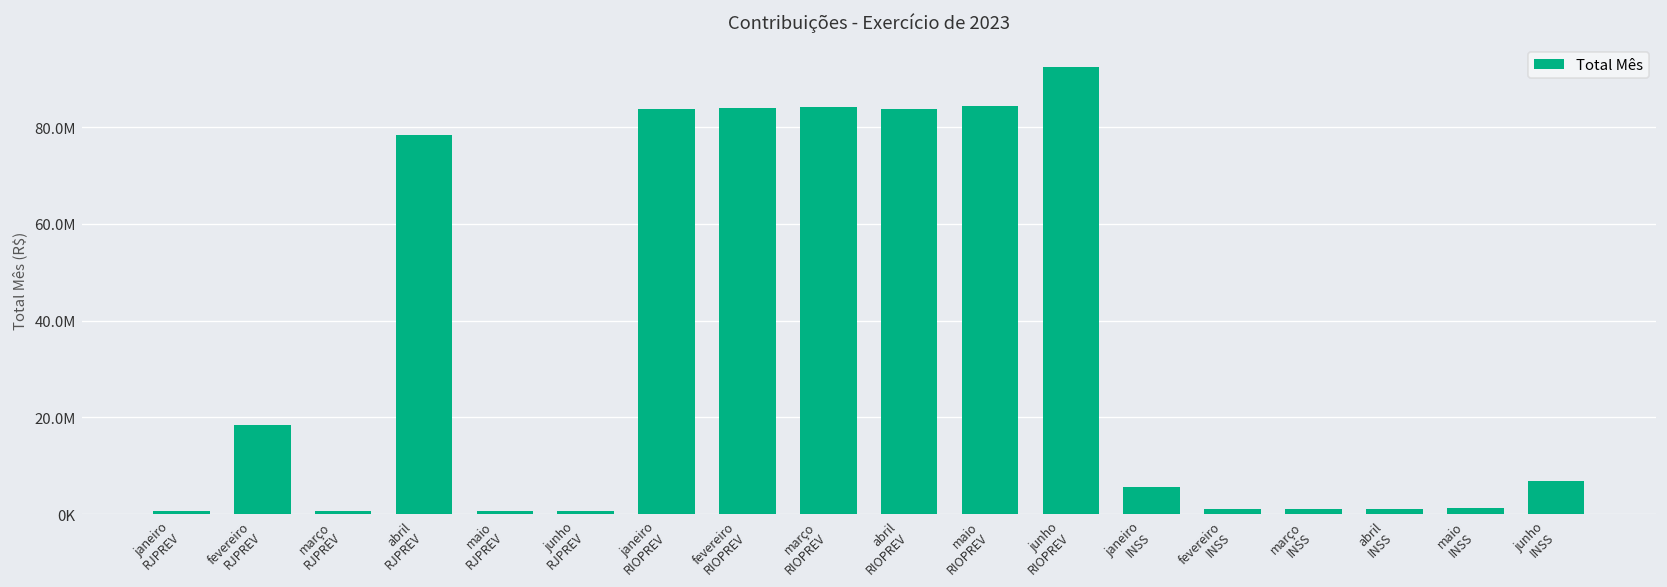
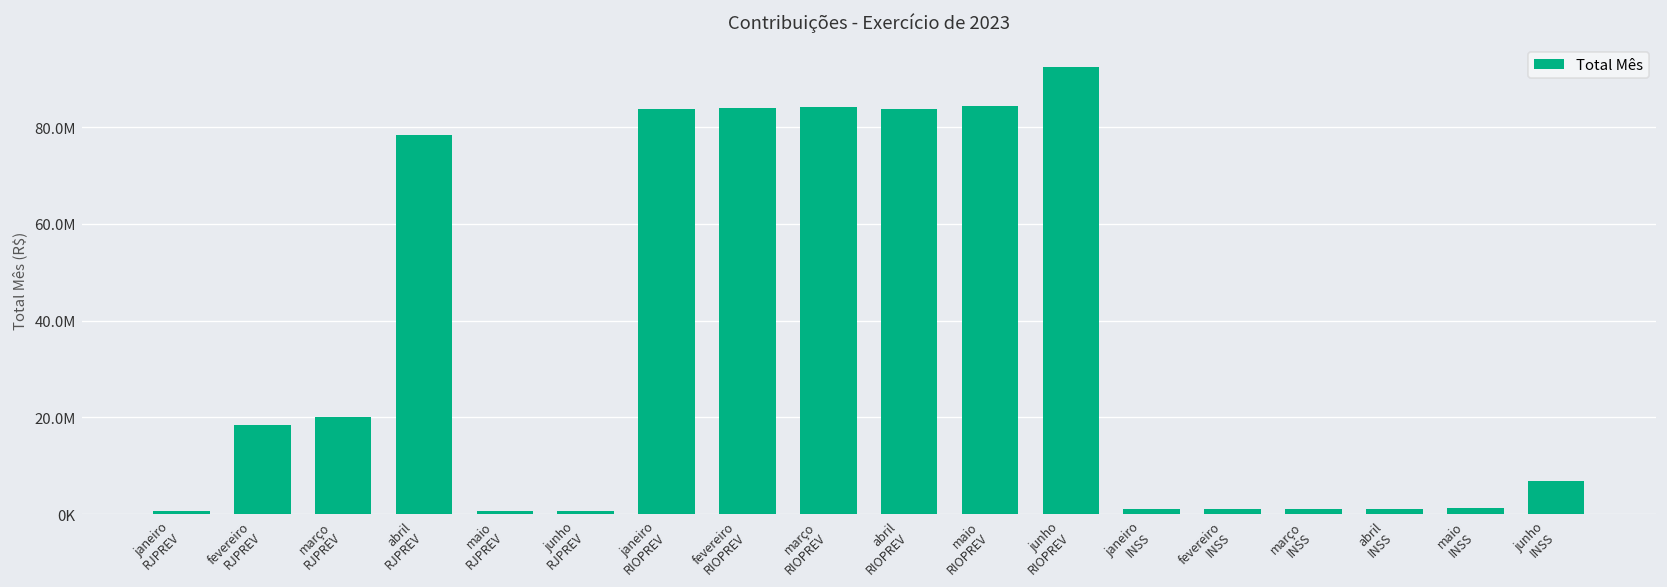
março RJPREV: 1000000 -> 20000000
janeiro INSS: 6000000 -> 1000000
